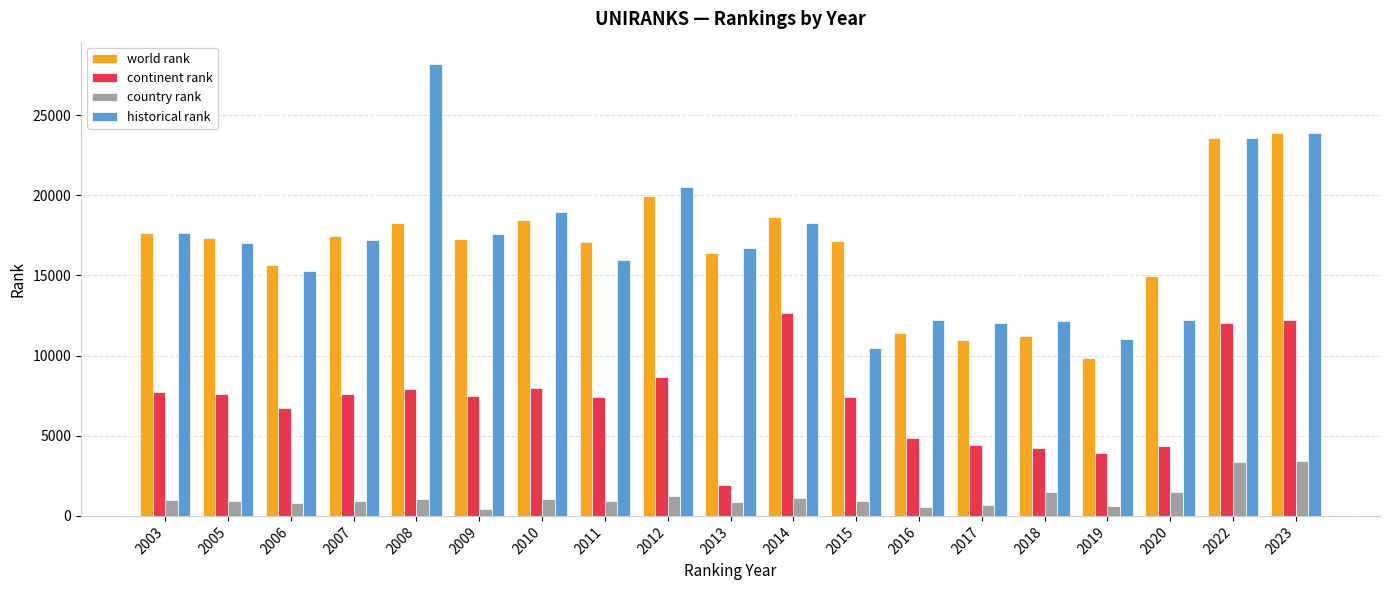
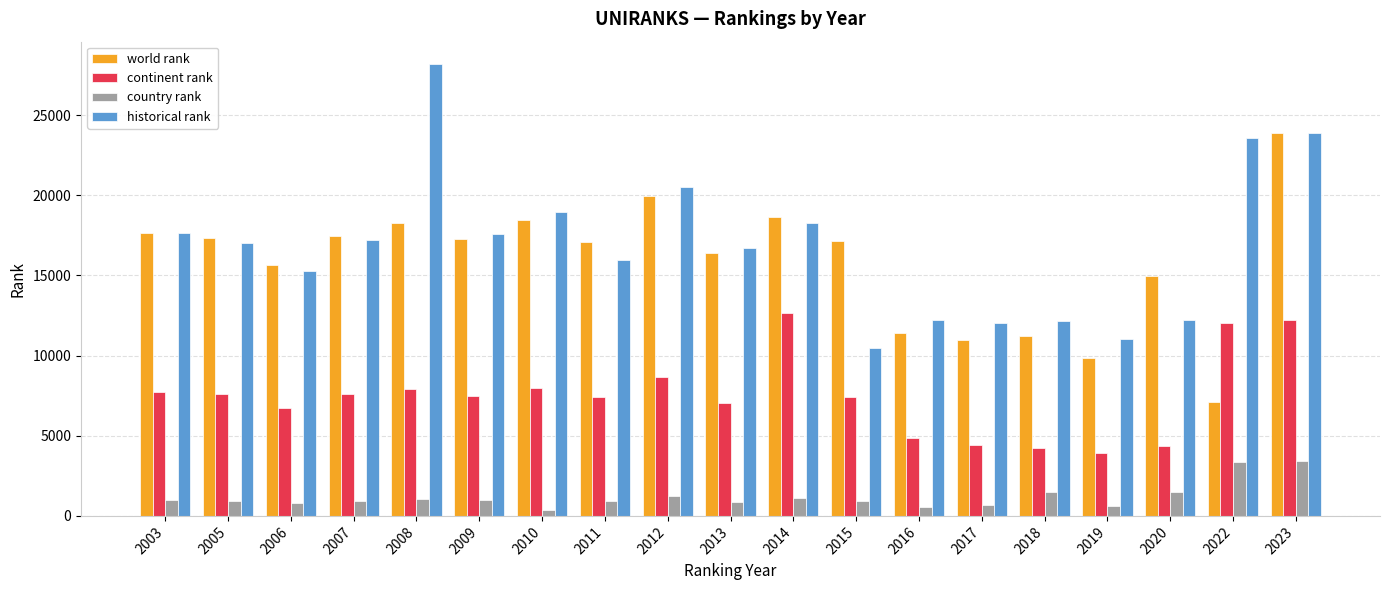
country rank, 2009: 400 -> 1000
country rank, 2010: 1100 -> 400
continent rank, 2013: 1900 -> 7100
world rank, 2022: 23600 -> 7100
